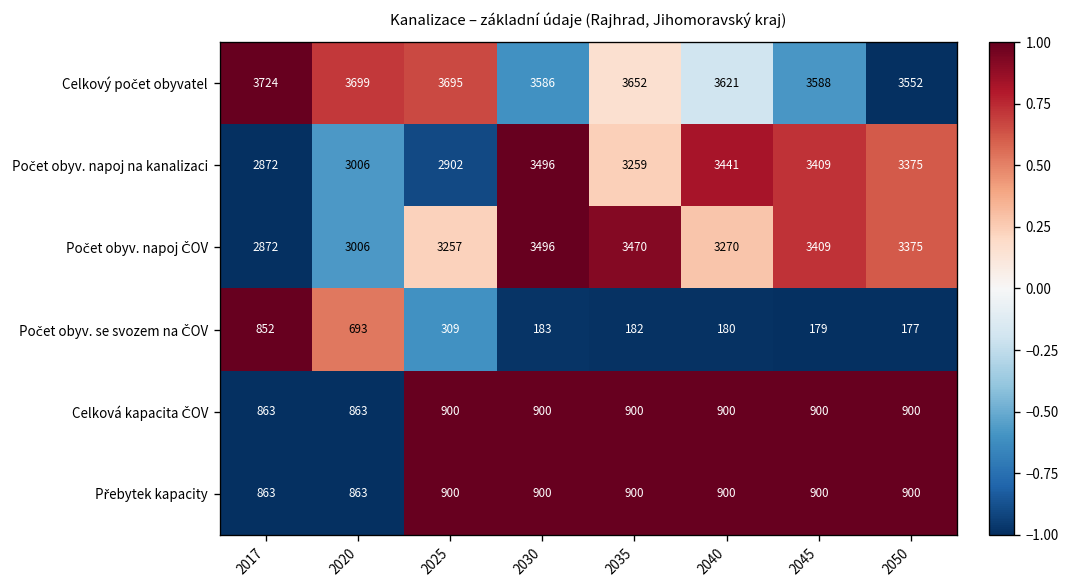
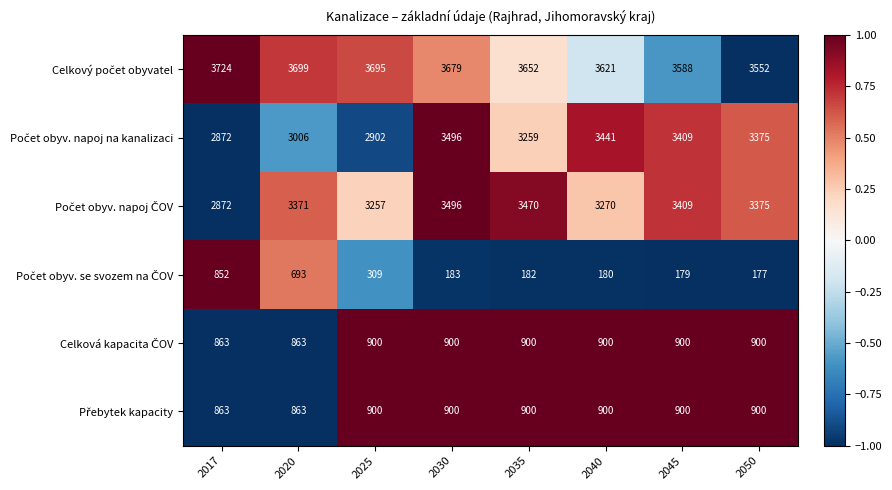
Celkový počet obyvatel, 2030: 3586 -> 3679
Počet obyv. napoj ČOV, 2020: 3006 -> 3371
